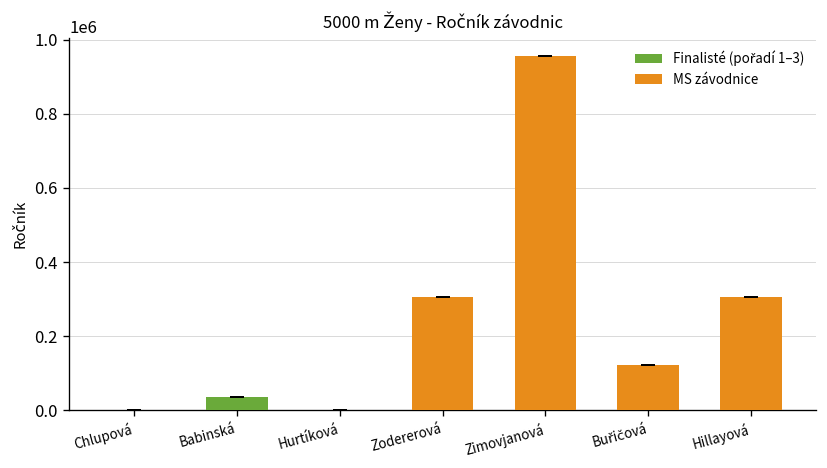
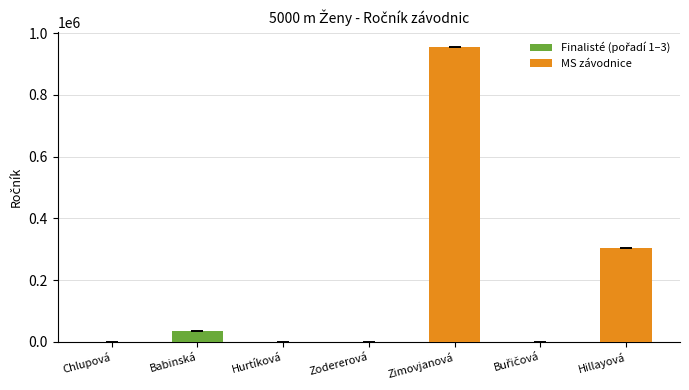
MS závodnice, Zodererová: 310000 -> 0
MS závodnice, Buřičová: 120000 -> 0
